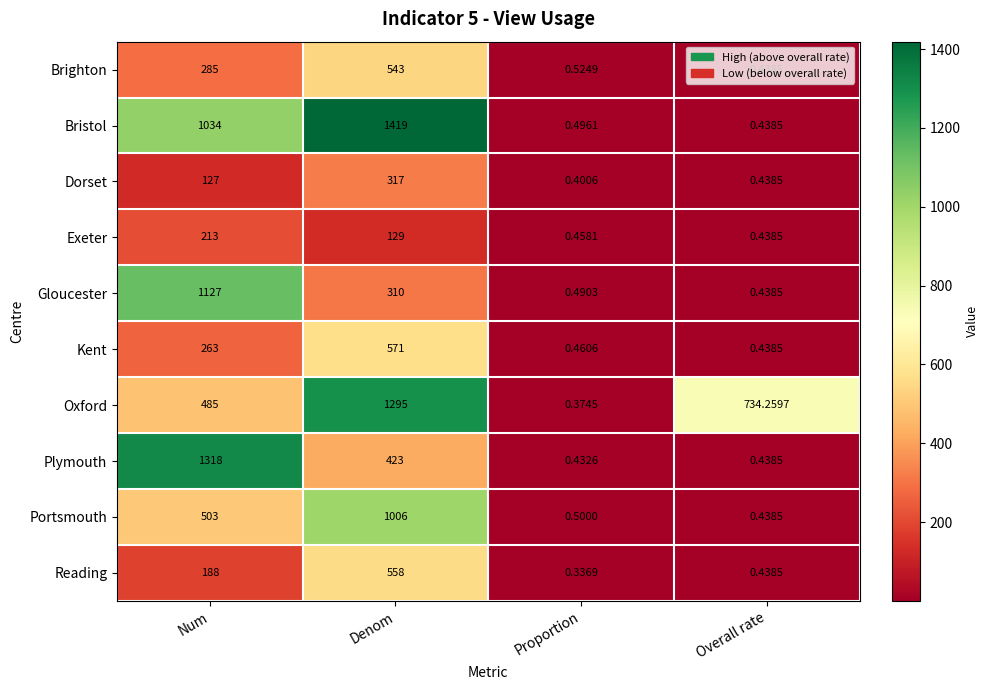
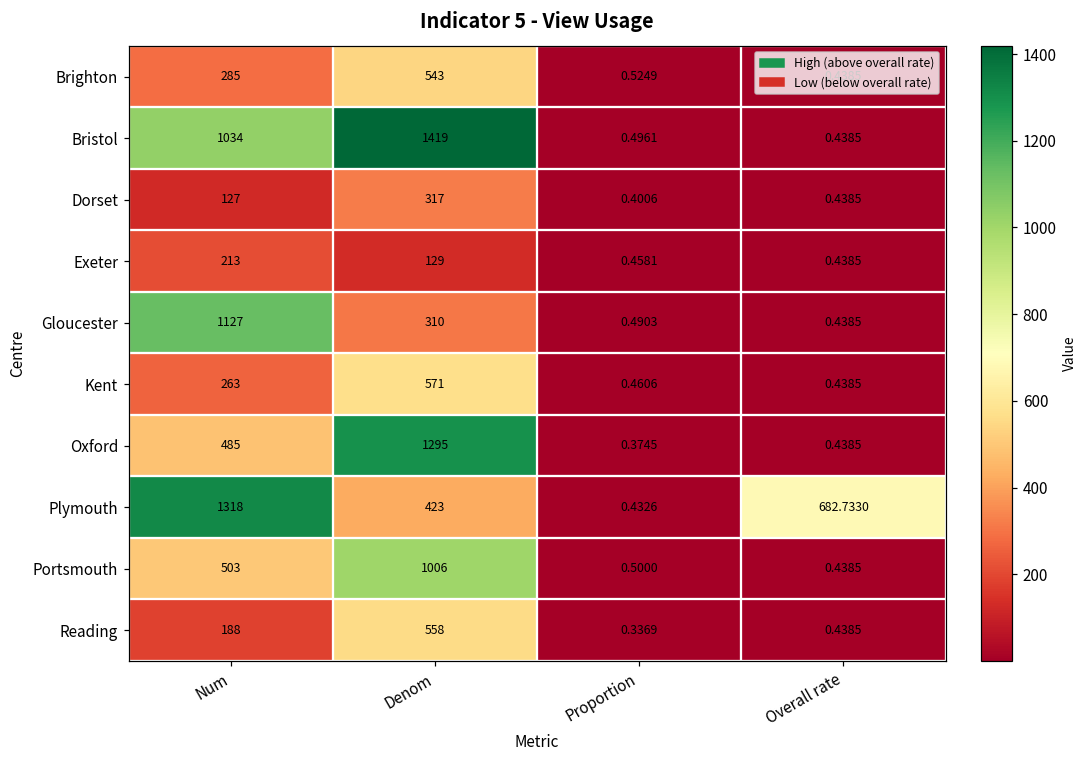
Oxford, Overall rate: 734.2597 -> 0.4385
Plymouth, Overall rate: 0.4385 -> 682.7330
